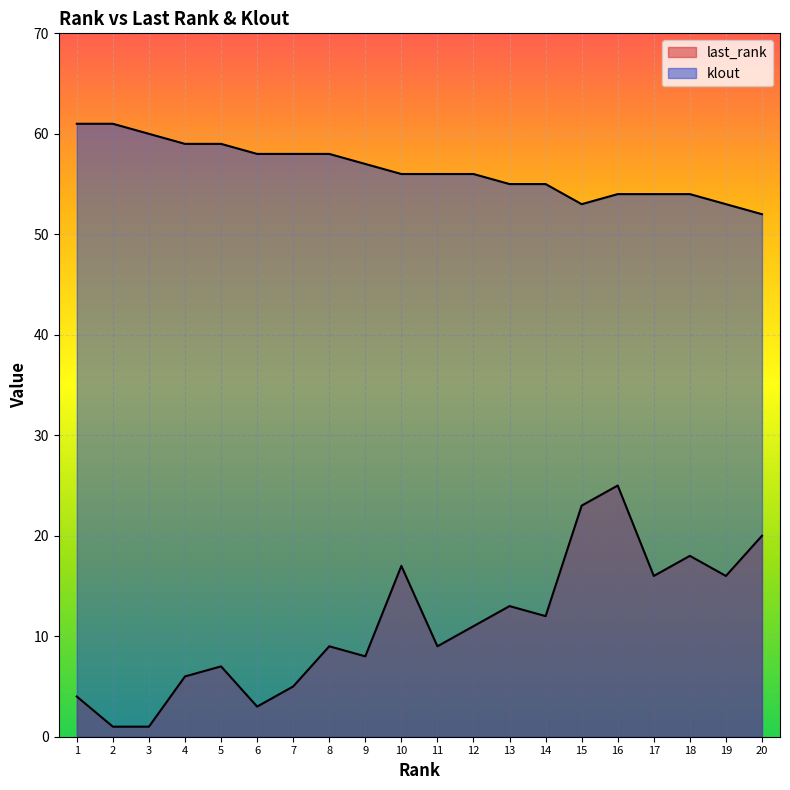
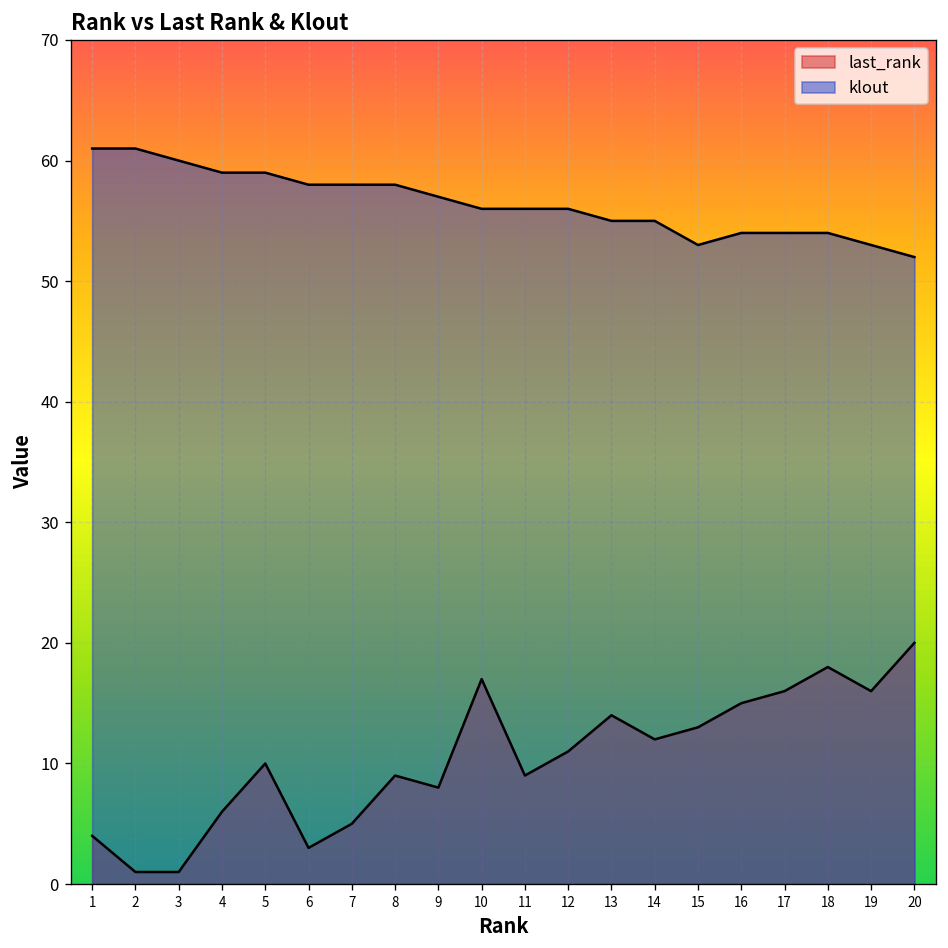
last_rank, 5: 7 -> 10
last_rank, 13: 13 -> 14
last_rank, 15: 23 -> 13
last_rank, 16: 25 -> 15
